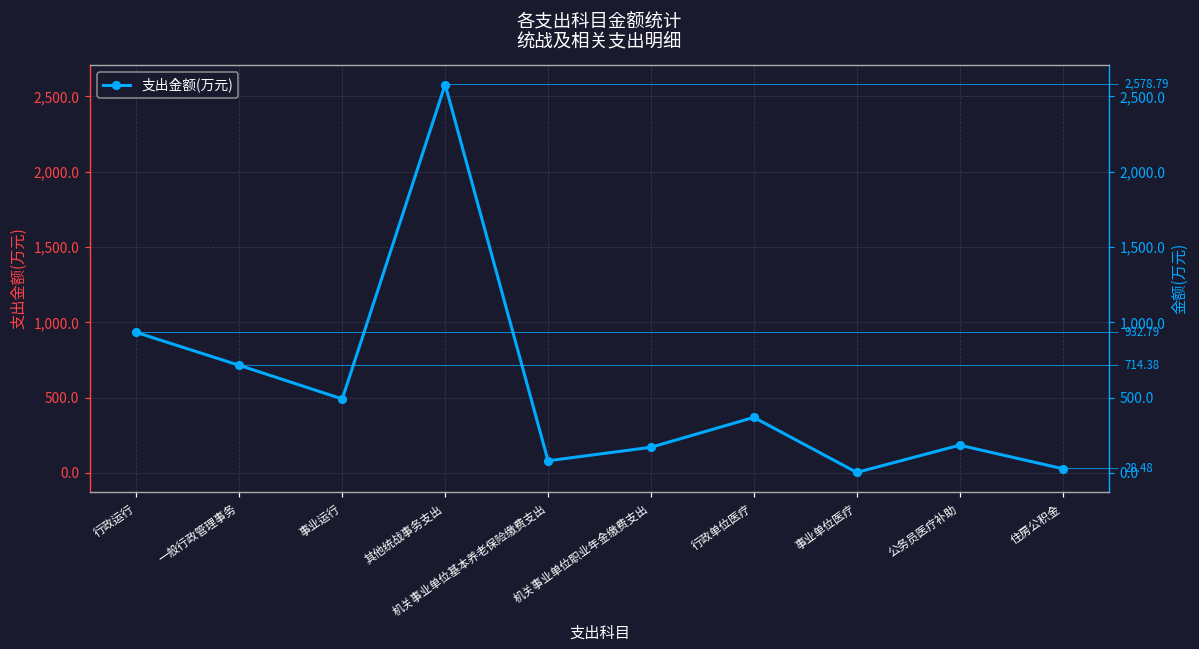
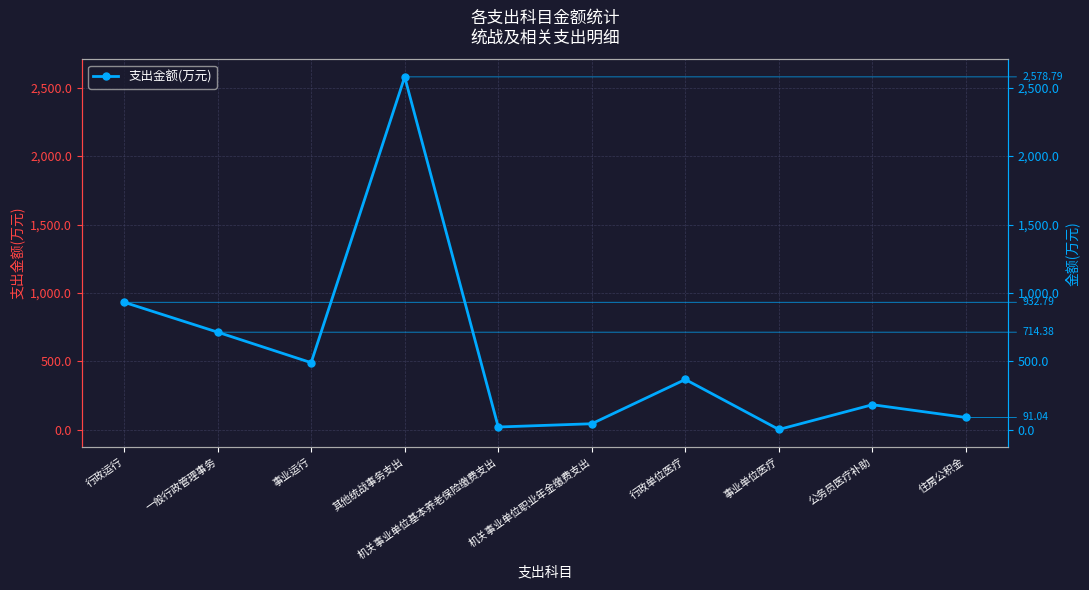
机关事业单位基本养老保险缴费支出: 80 -> 20
机关事业单位职业年金缴费支出: 170 -> 50
住房公积金: 28.48 -> 91.04
